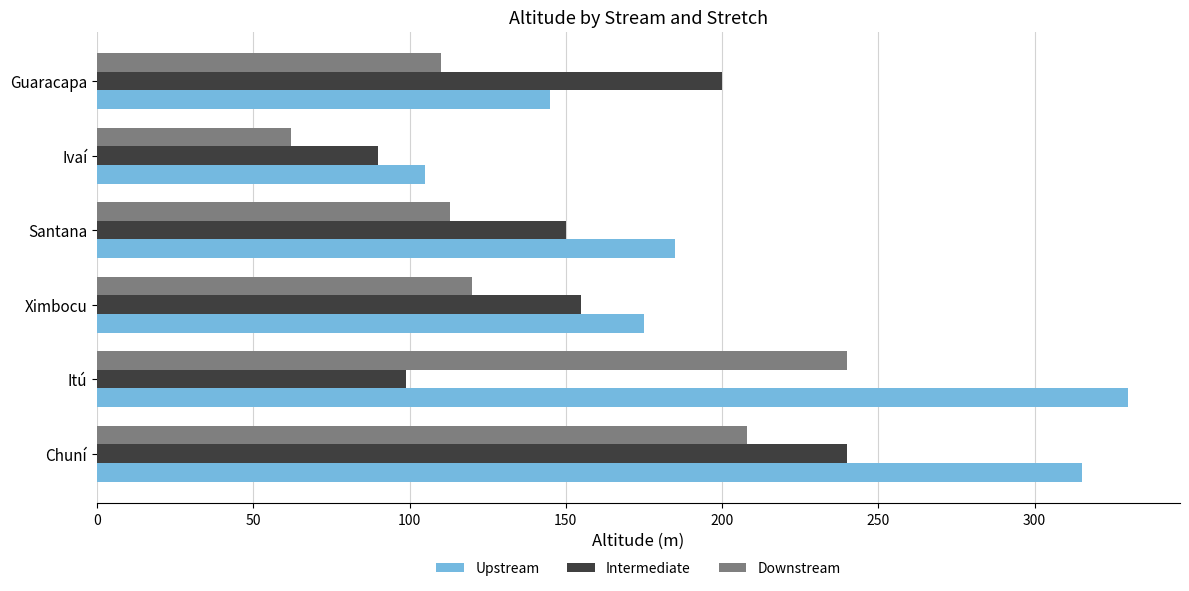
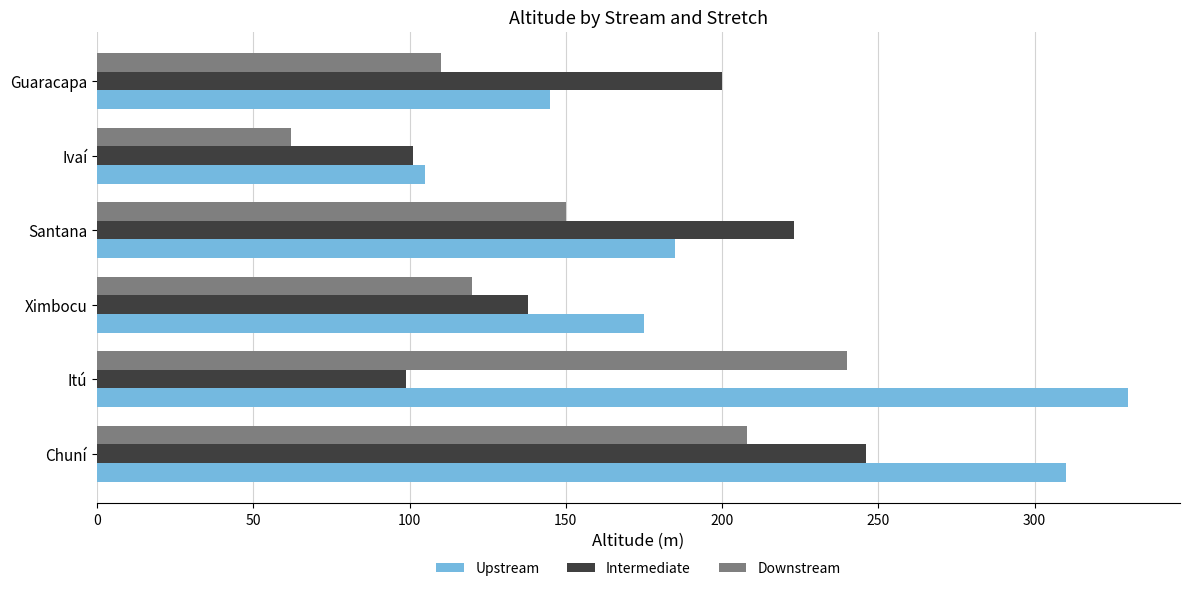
Intermediate, Ivaí: 90 -> 101
Downstream, Santana: 113 -> 150
Intermediate, Santana: 150 -> 223
Intermediate, Ximbocu: 155 -> 138
Intermediate, Chuní: 240 -> 246
Upstream, Chuní: 315 -> 310
